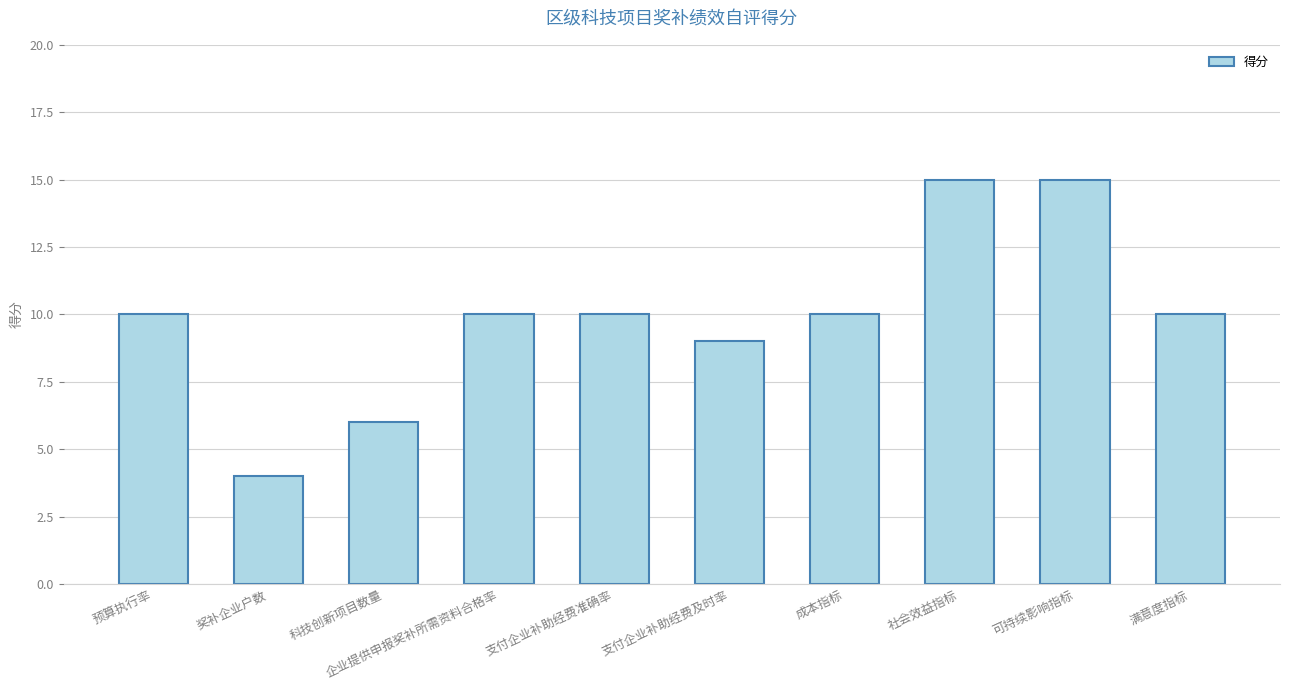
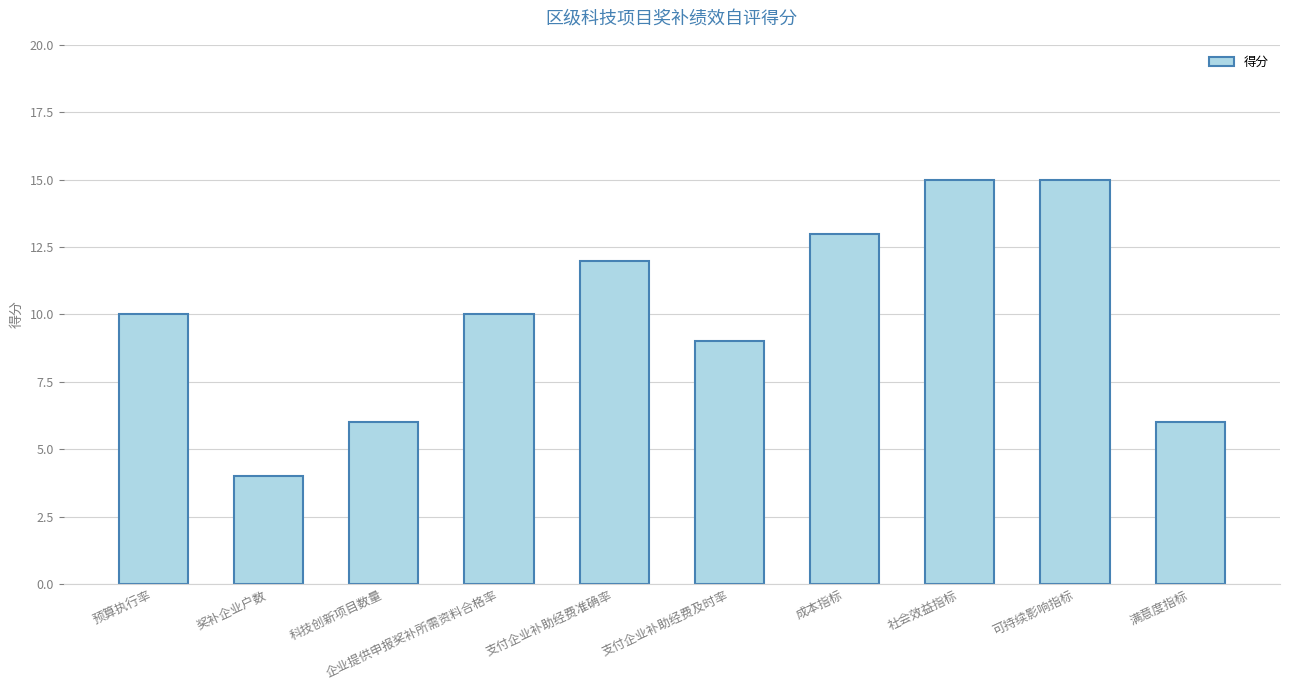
支付企业补助经费准确率: 10 -> 12
成本指标: 10 -> 13
满意度指标: 10 -> 6
